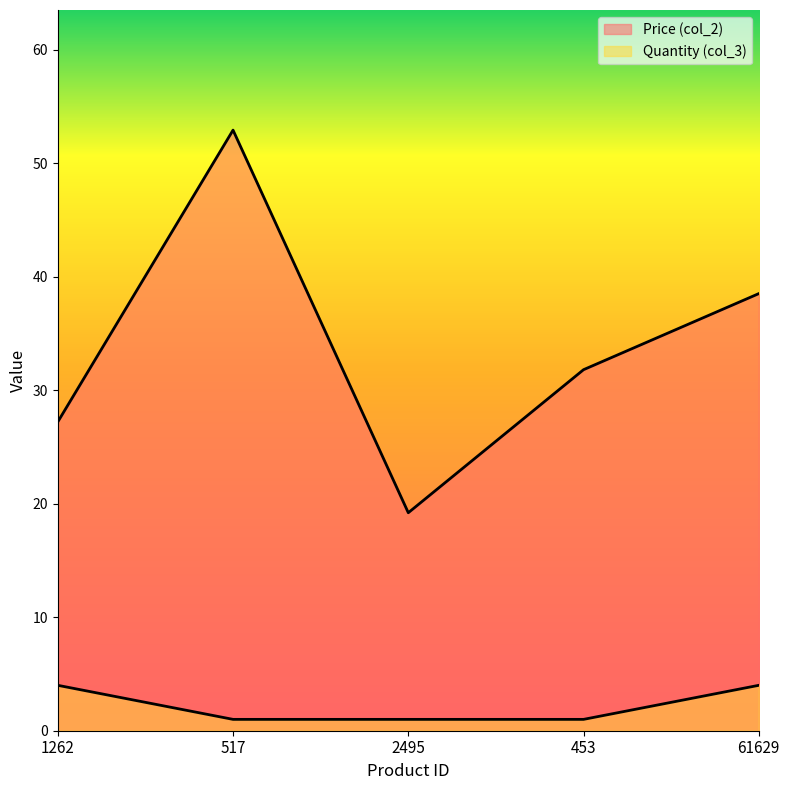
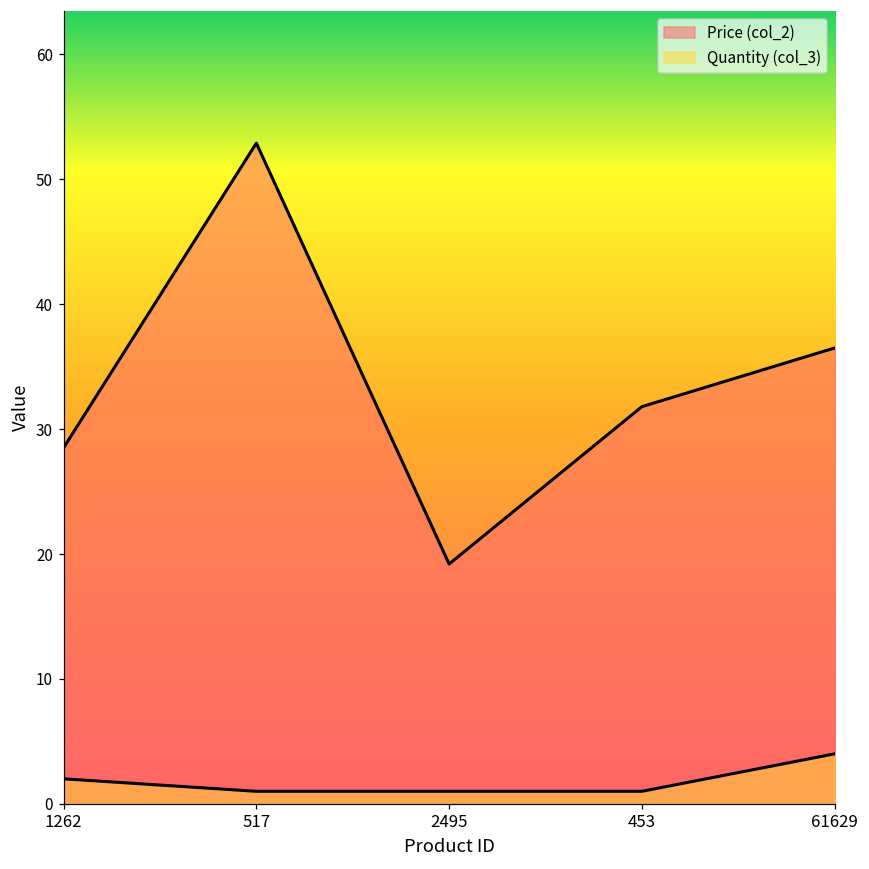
Price (col_2), 1262: 27.2 -> 28.5
Quantity (col_3), 1262: 4 -> 2
Price (col_2), 61629: 38.5 -> 36.5
